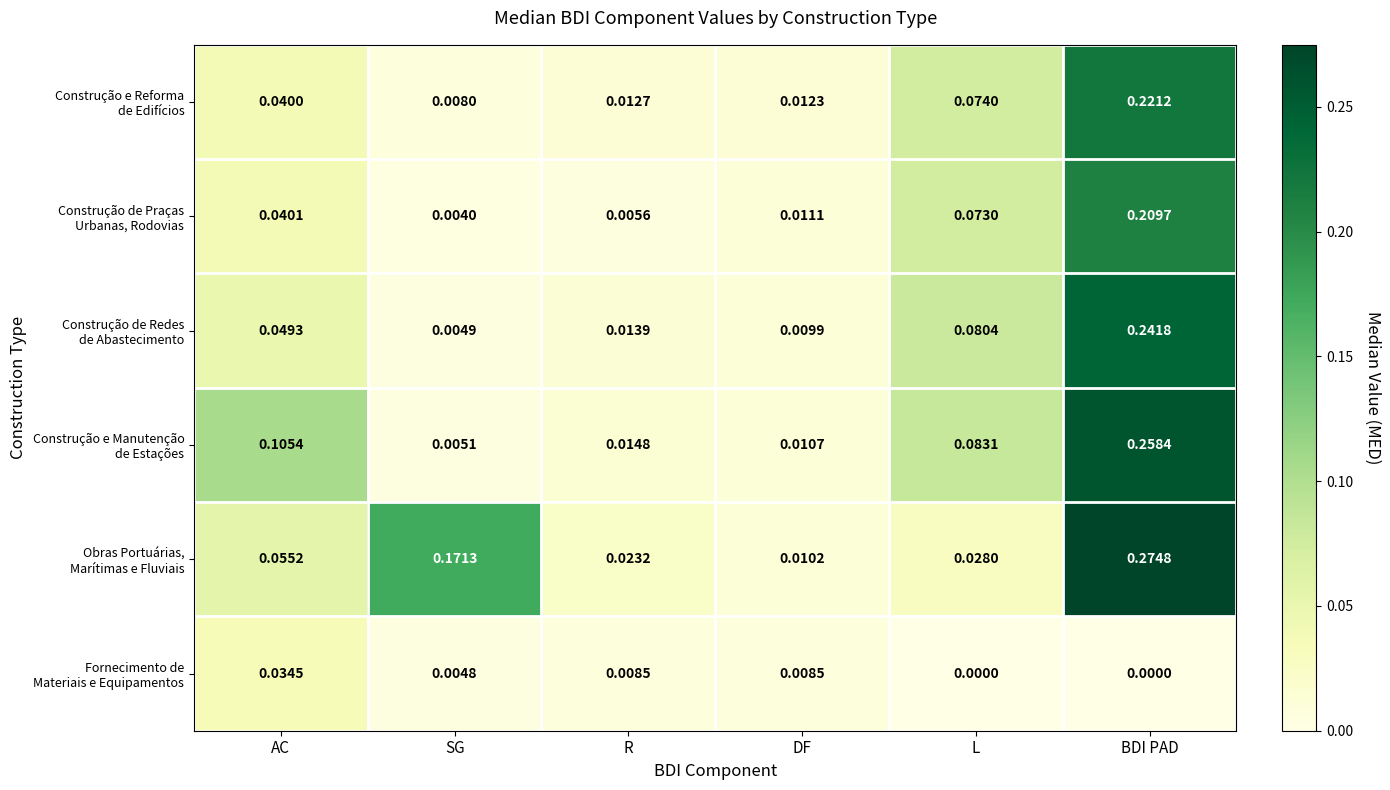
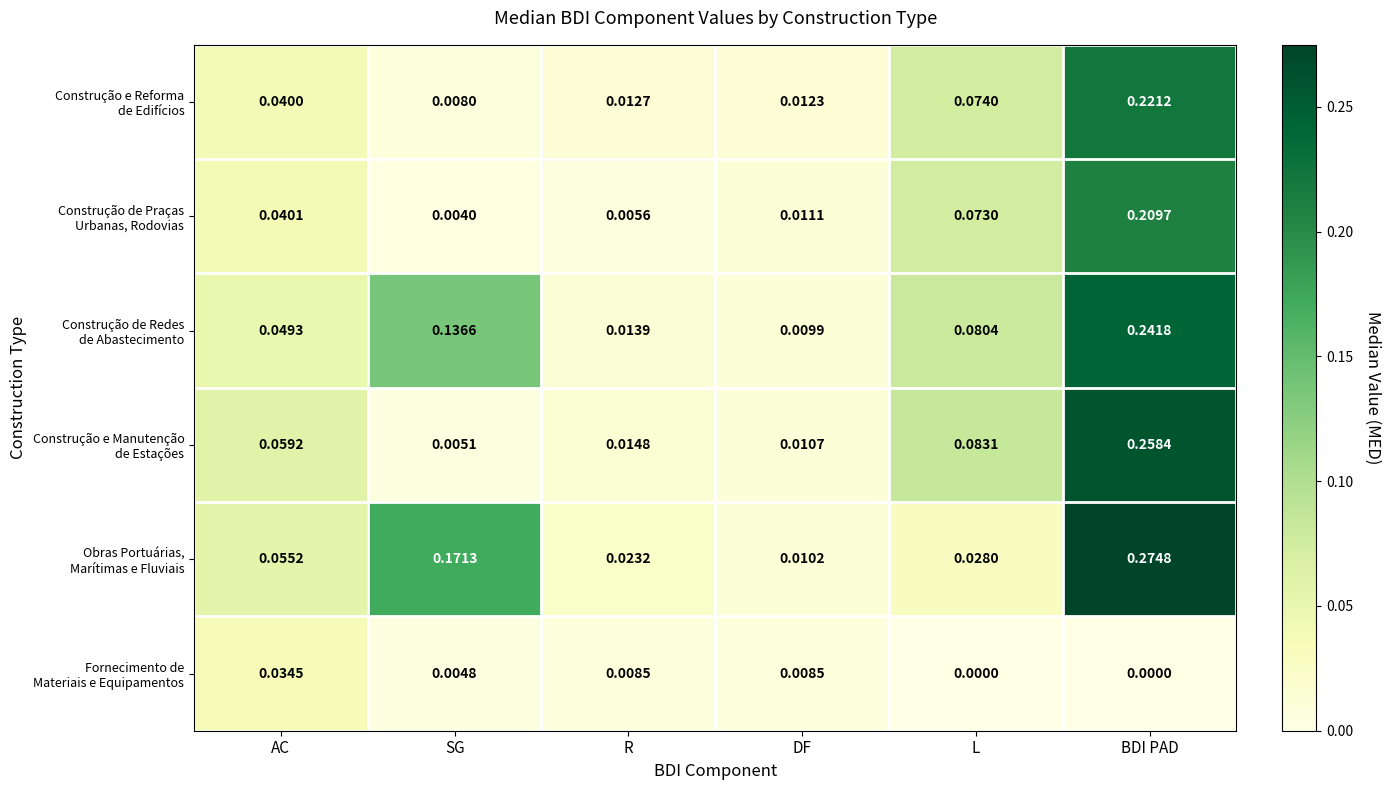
Construção de Redes de Abastecimento, SG: 0.0049 -> 0.1366
Construção e Manutenção de Estações, AC: 0.1054 -> 0.0592
